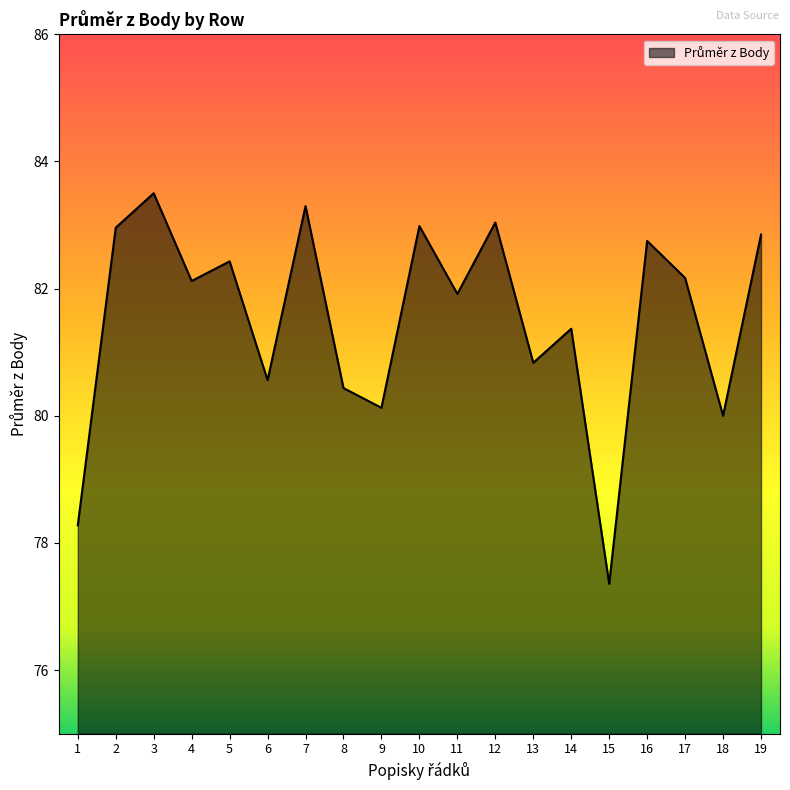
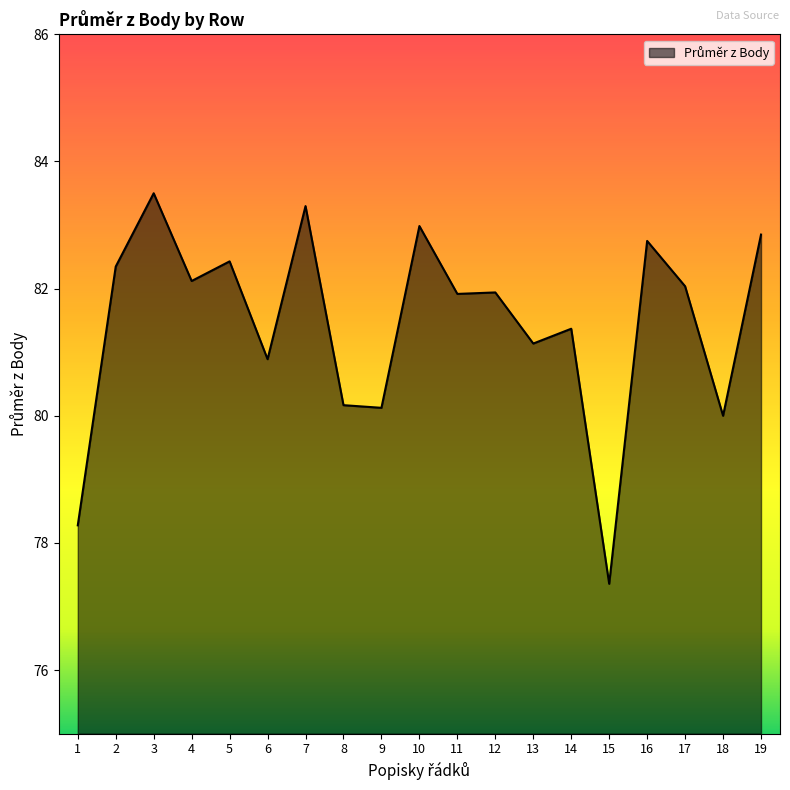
2: 83.0 -> 82.3
6: 80.6 -> 80.9
8: 80.4 -> 80.2
12: 83.0 -> 81.9
13: 80.8 -> 81.1
17: 82.2 -> 82.0
